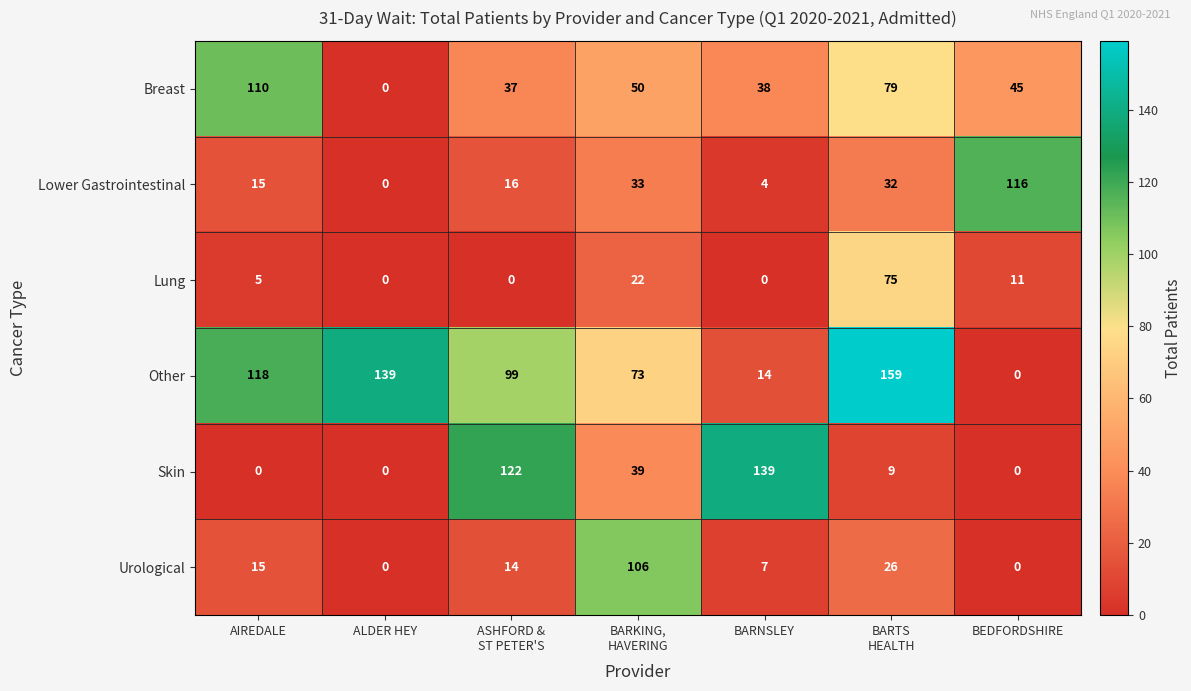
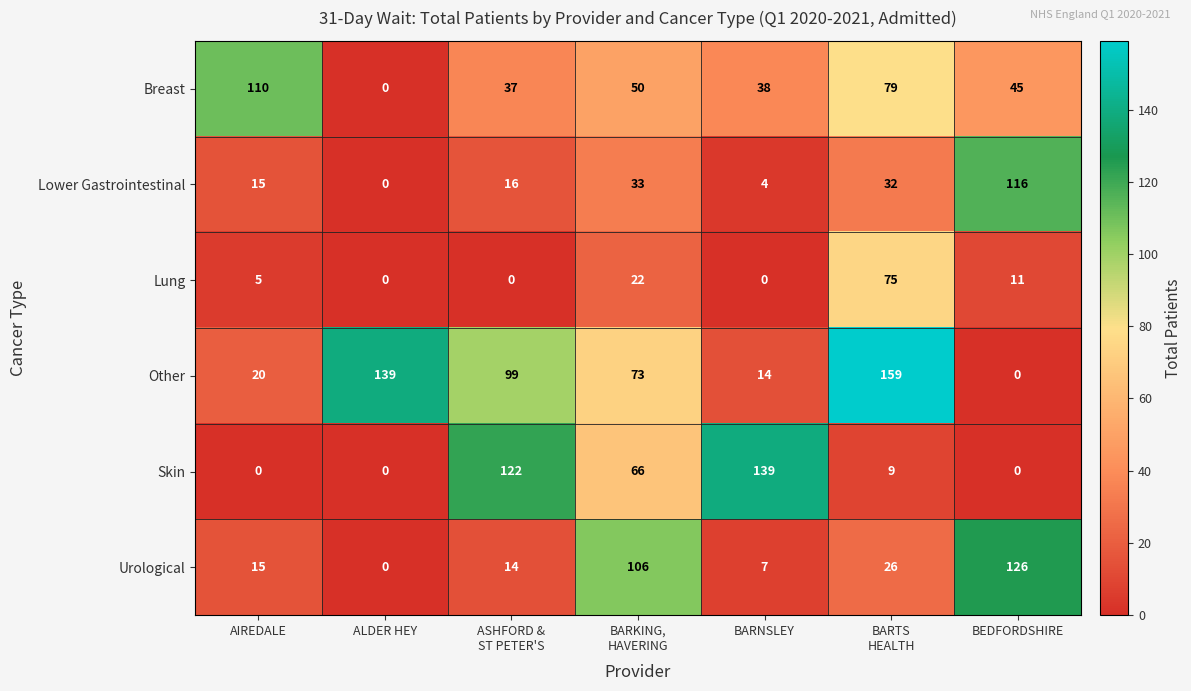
Other, AIREDALE: 118 -> 20
Skin, BARKING, HAVERING: 39 -> 66
Urological, BEDFORDSHIRE: 0 -> 126
